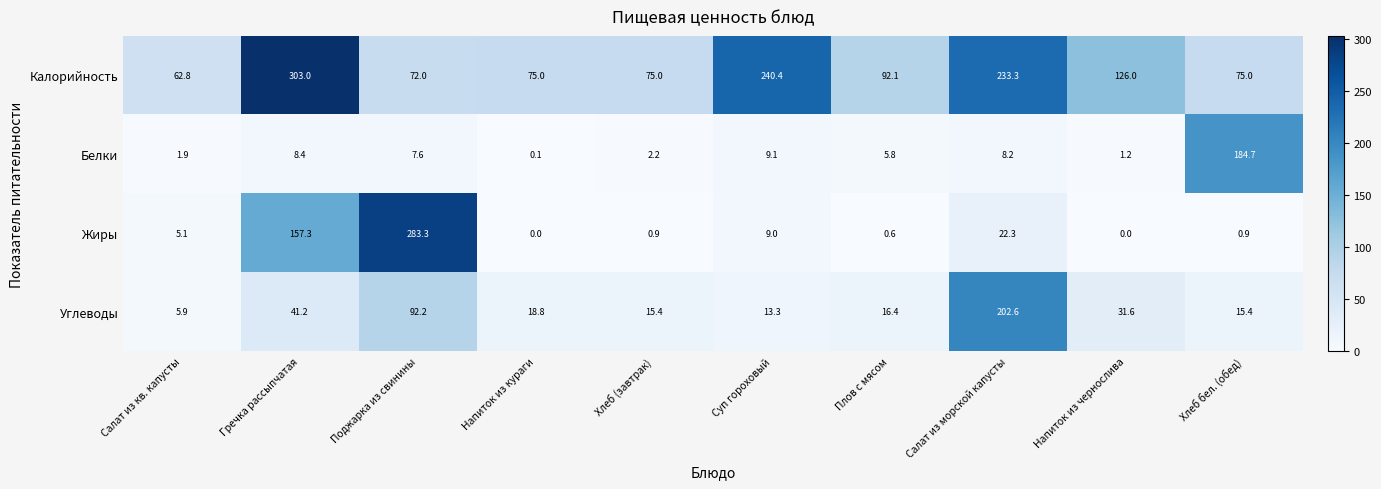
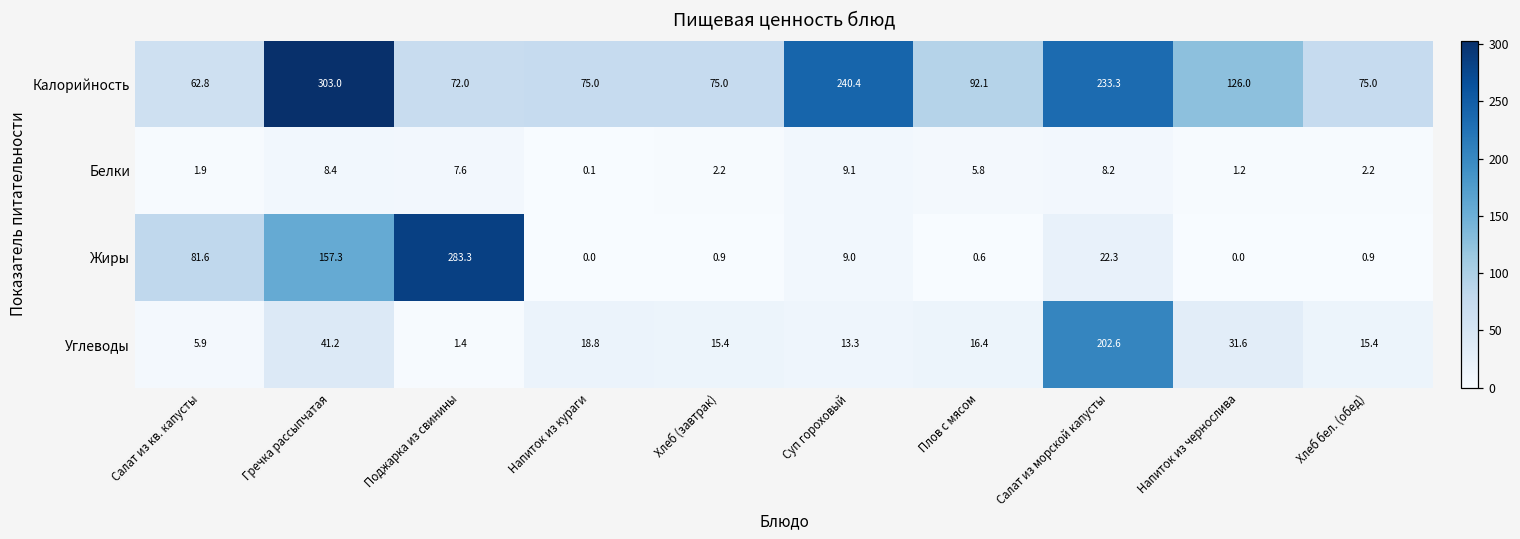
Белки, Хлеб бел. (обед): 184.7 -> 2.2
Жиры, Салат из кв. капусты: 5.1 -> 81.6
Углеводы, Поджарка из свинины: 92.2 -> 1.4
